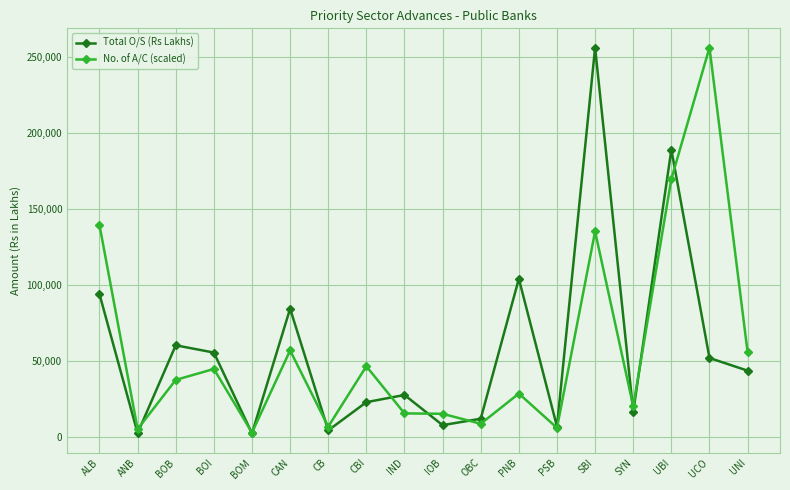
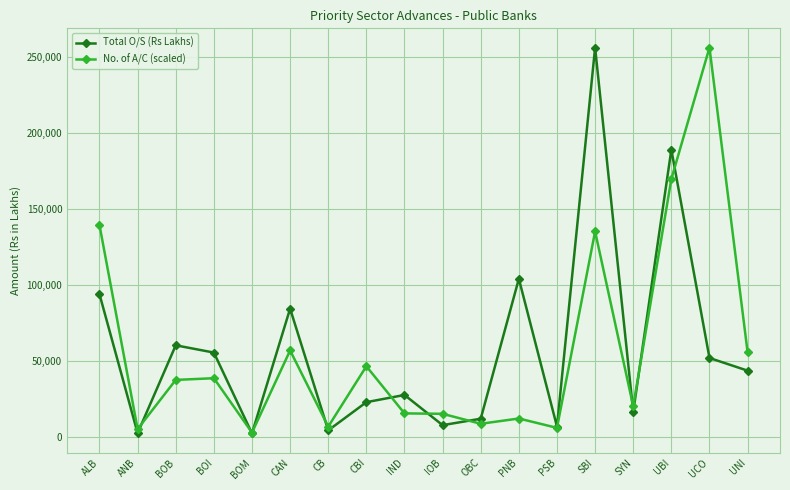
No. of A/C (scaled), BOI: 45,000 -> 39,000
No. of A/C (scaled), PNB: 29,000 -> 12,000
